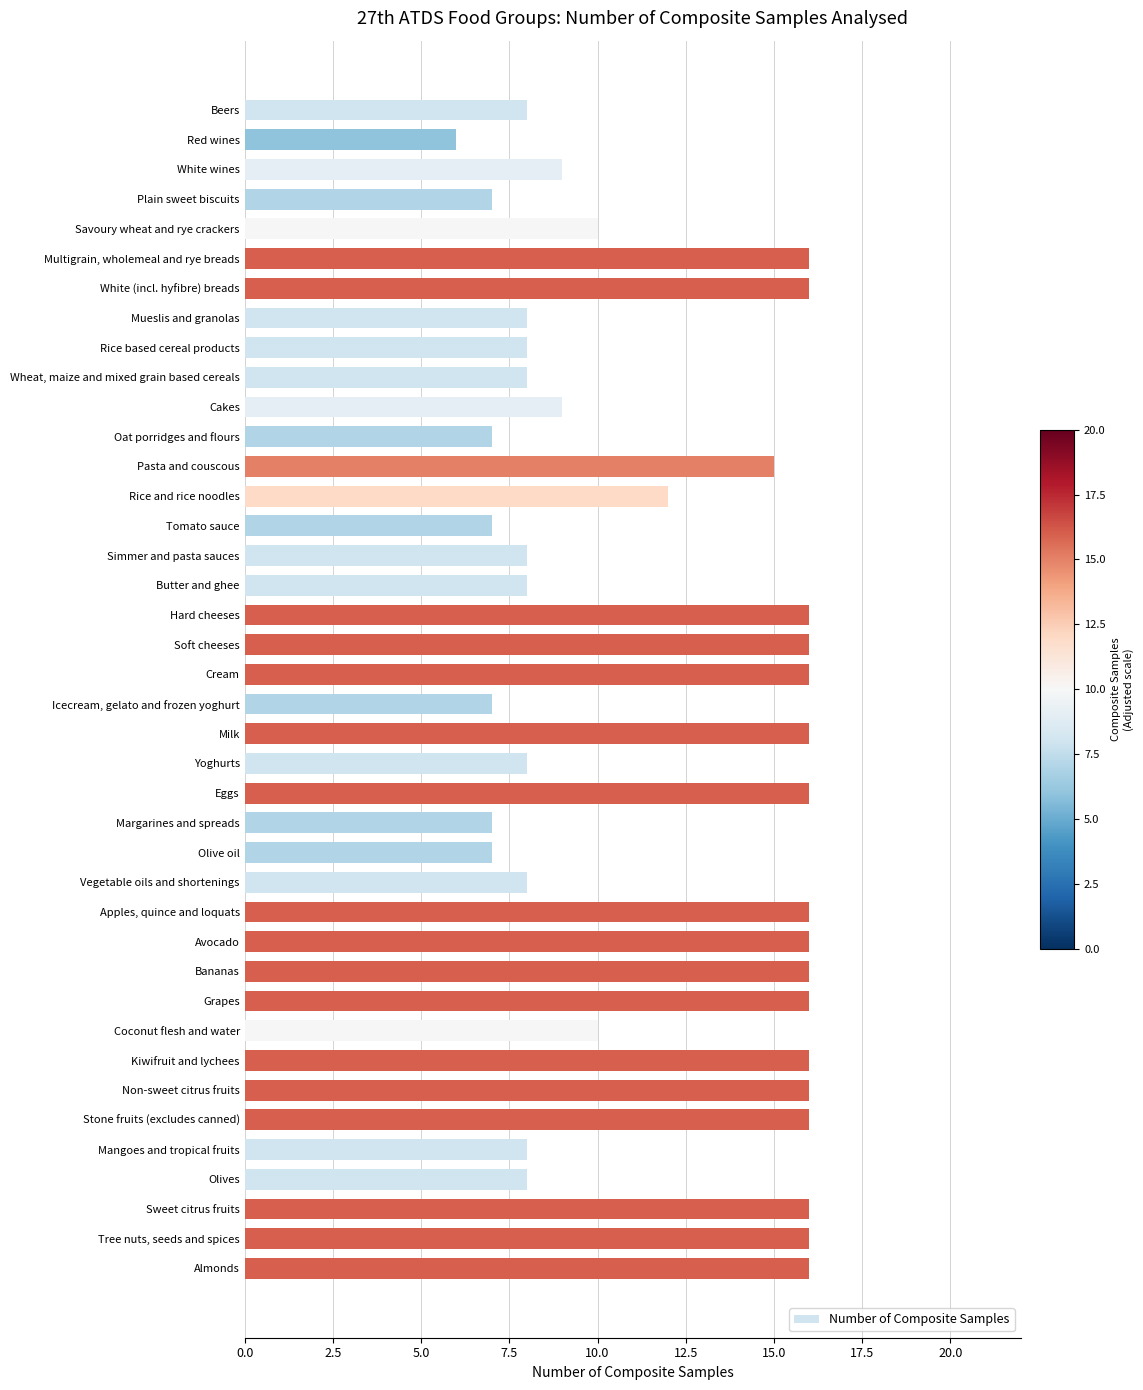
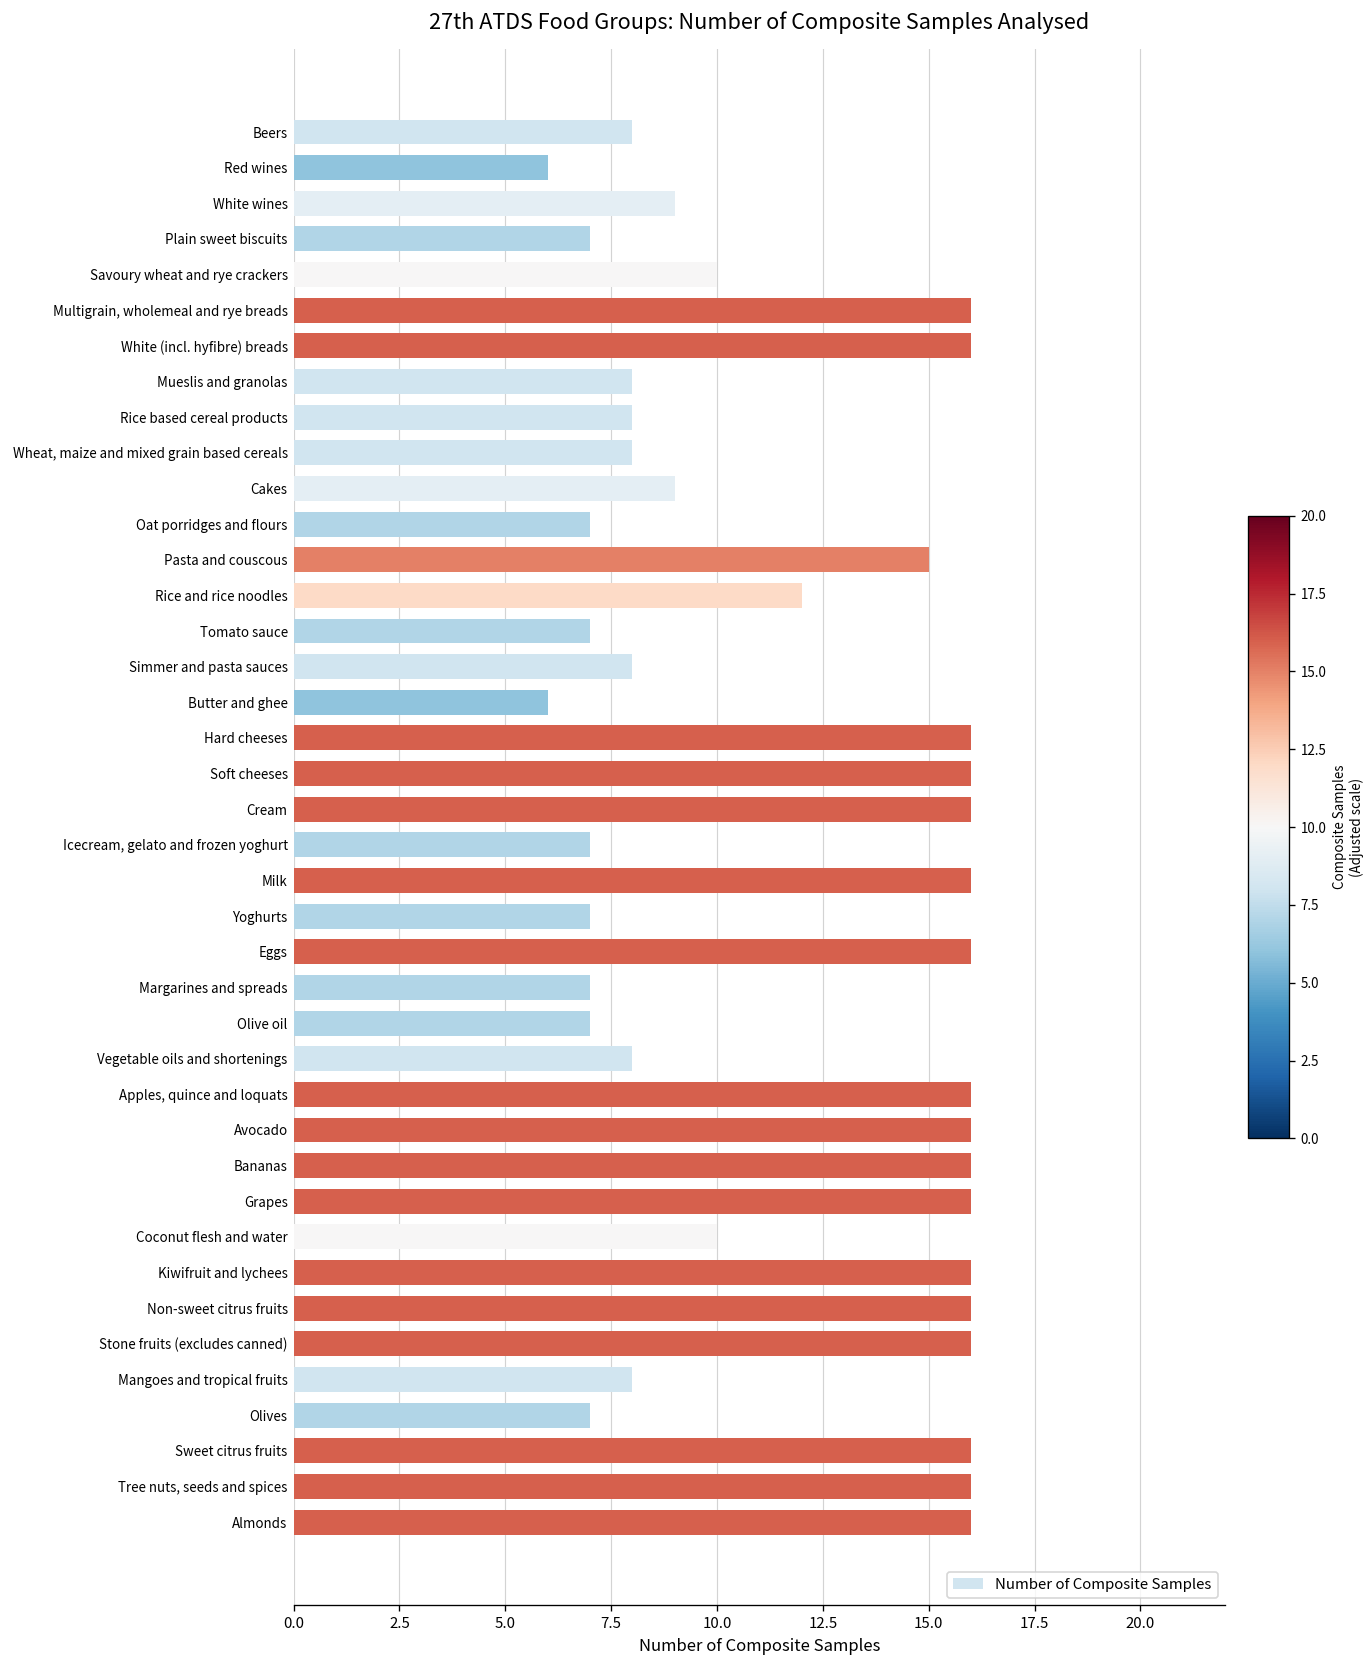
Butter and ghee: 8 -> 6
Yoghurts: 8 -> 7
Olives: 8 -> 7
